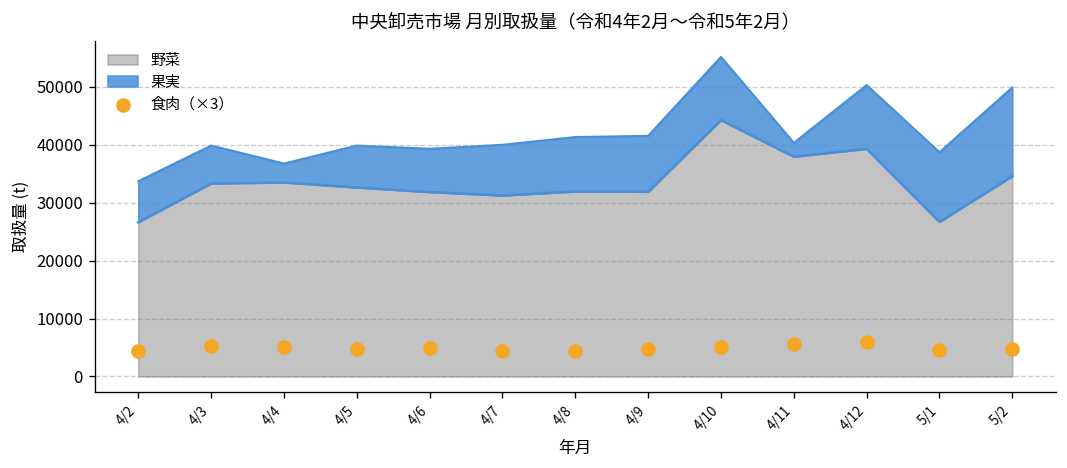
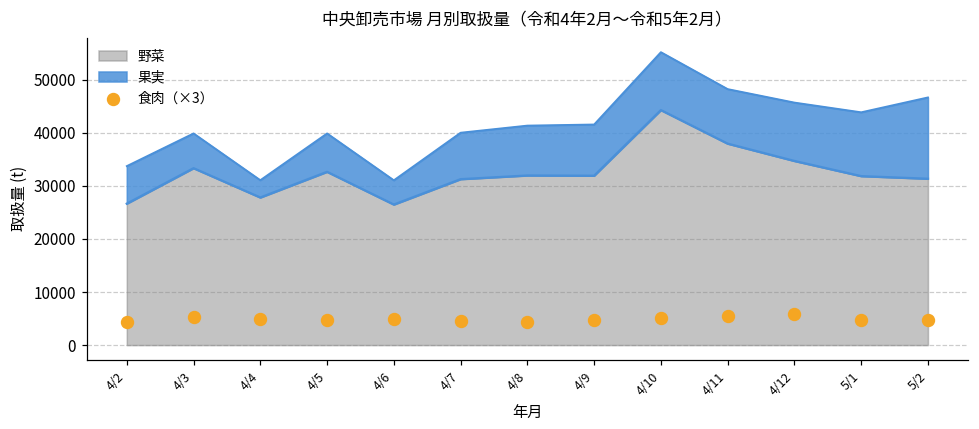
野菜, 4/4: 34000 -> 28000
野菜, 4/6: 32000 -> 26000
果実, 4/6: 7000 -> 5000
果実, 4/11: 2000 -> 10000
野菜, 4/12: 39000 -> 35000
野菜, 5/1: 27000 -> 32000
野菜, 5/2: 35000 -> 31000
